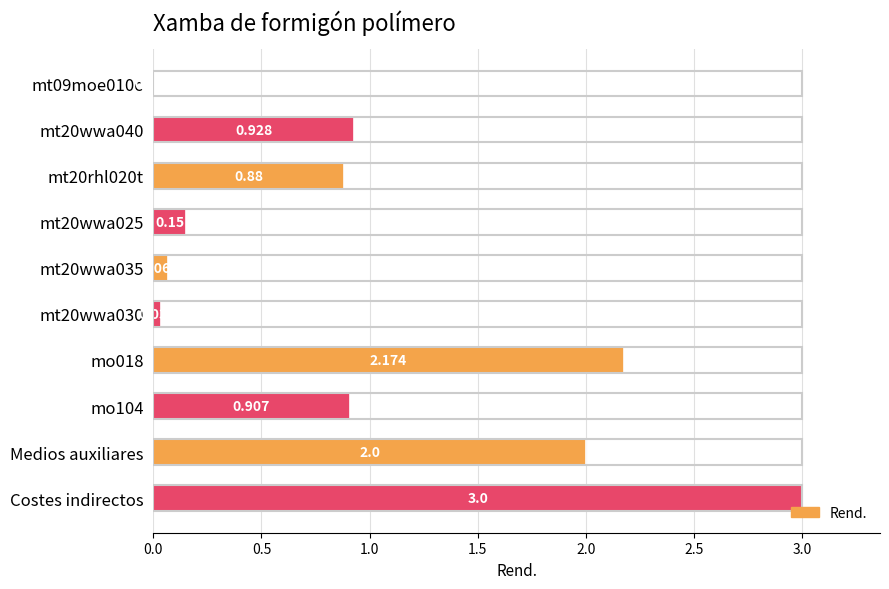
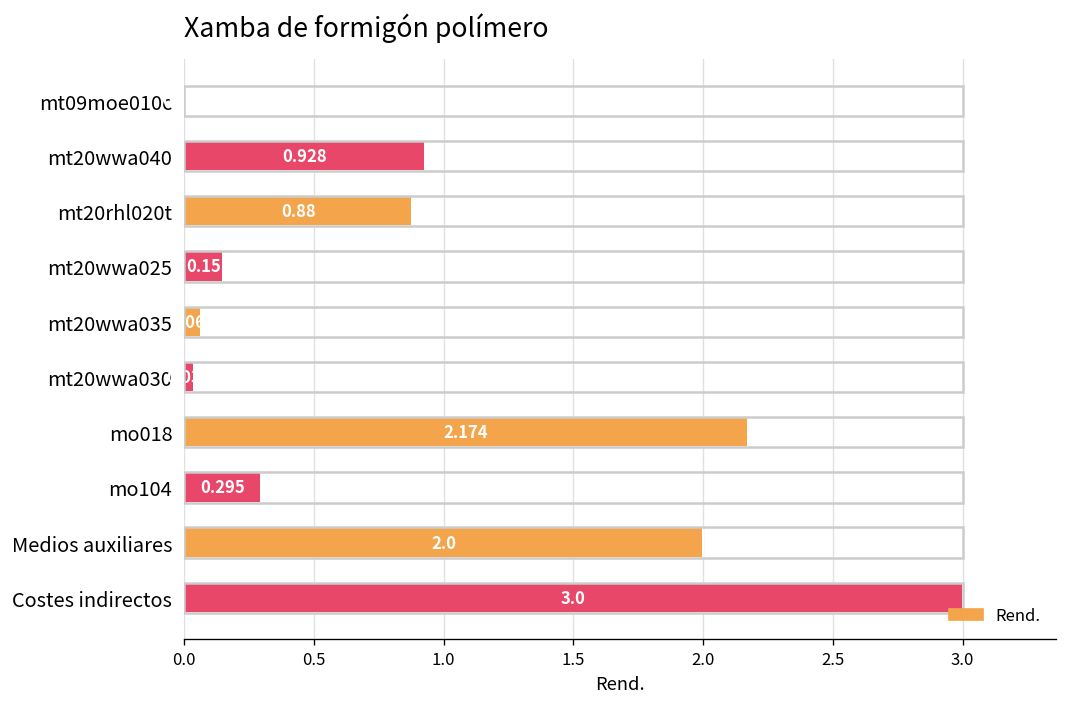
mo104: 0.907 -> 0.295
